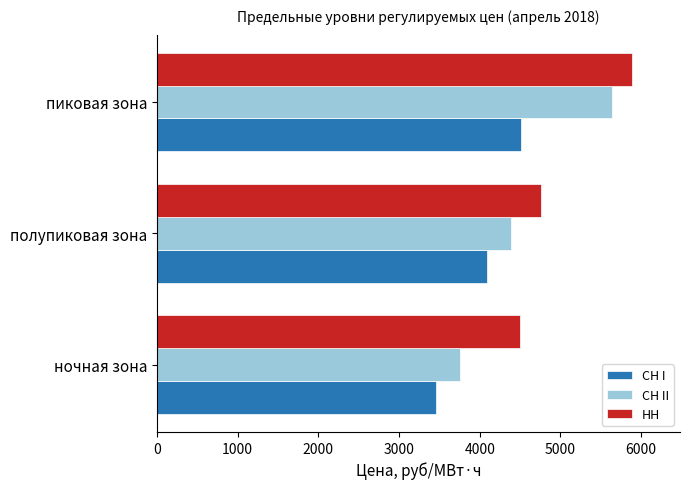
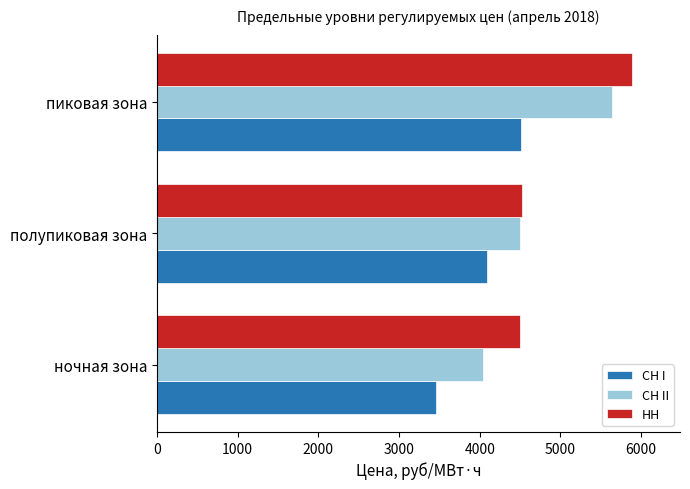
НН, полупиковая зона: 4800 -> 4500
СН II, полупиковая зона: 4400 -> 4500
СН II, ночная зона: 3800 -> 4000
